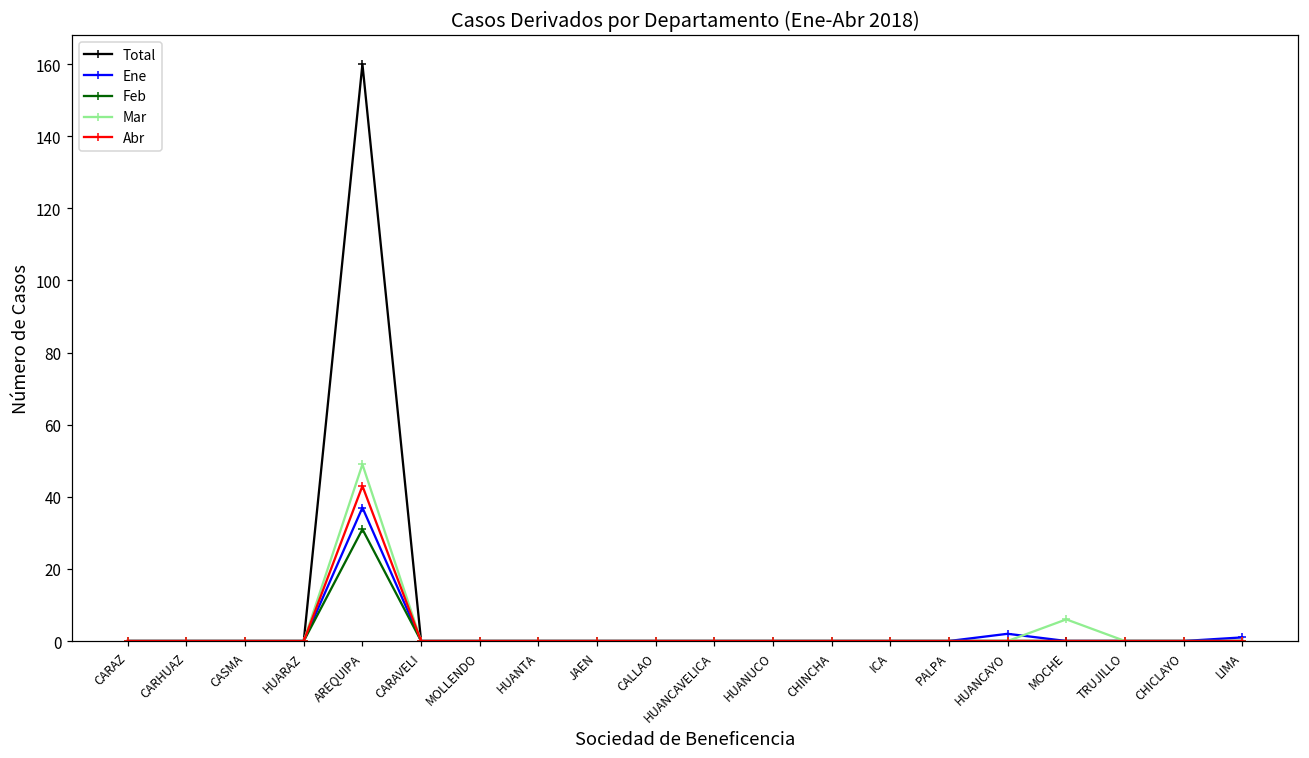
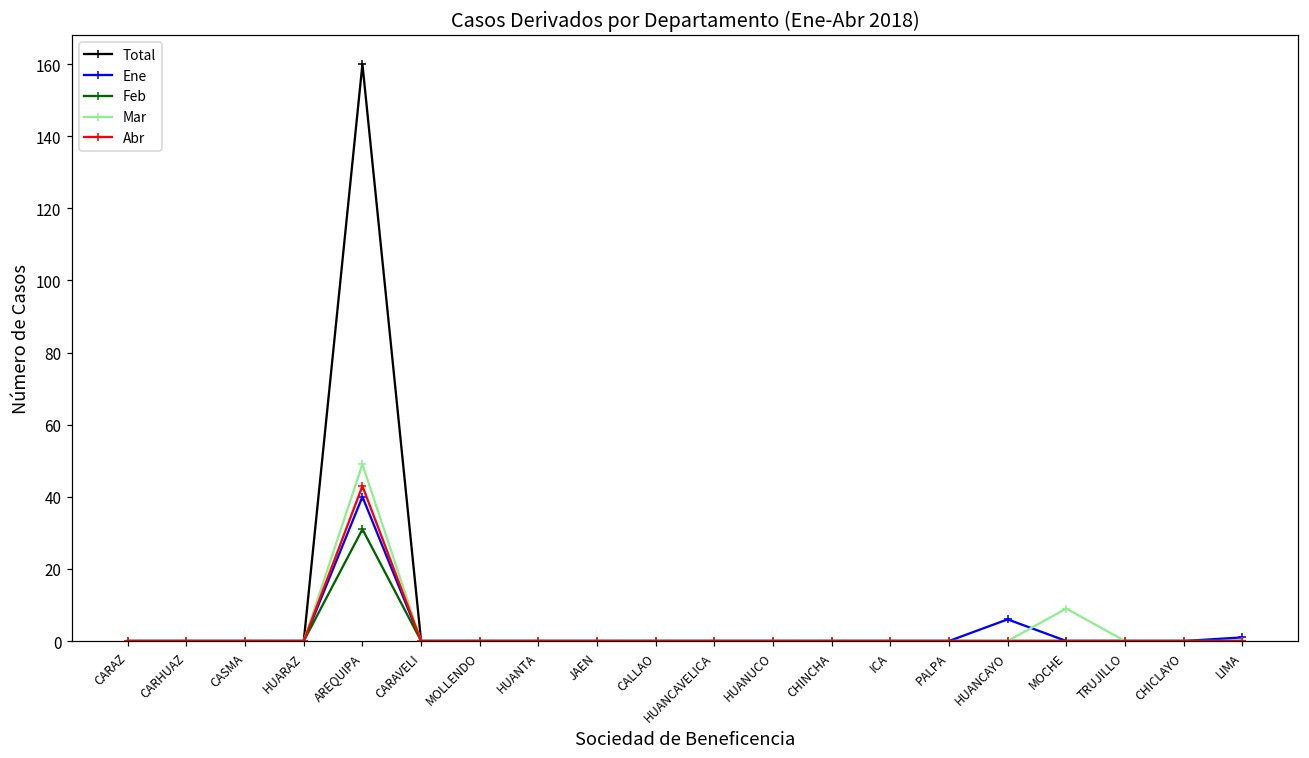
Ene, AREQUIPA: 37 -> 40
Ene, HUANCAYO: 2 -> 6
Mar, MOCHE: 6 -> 9
